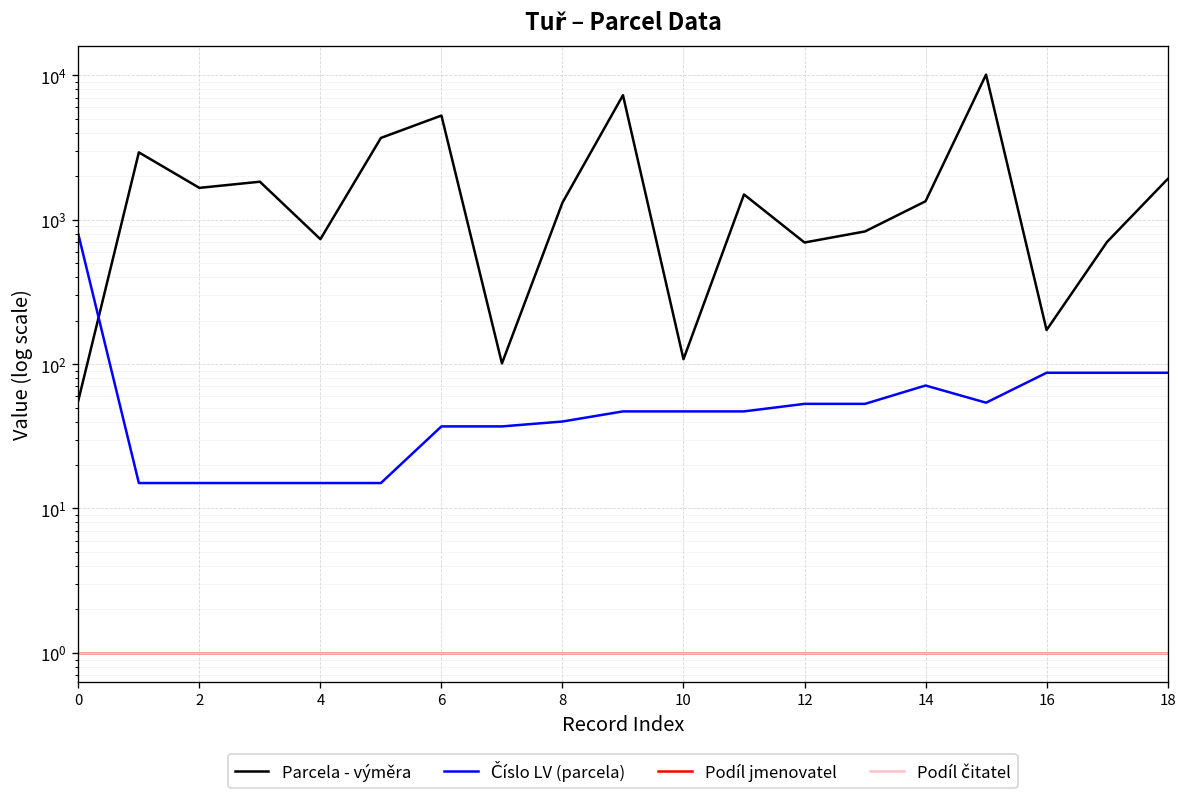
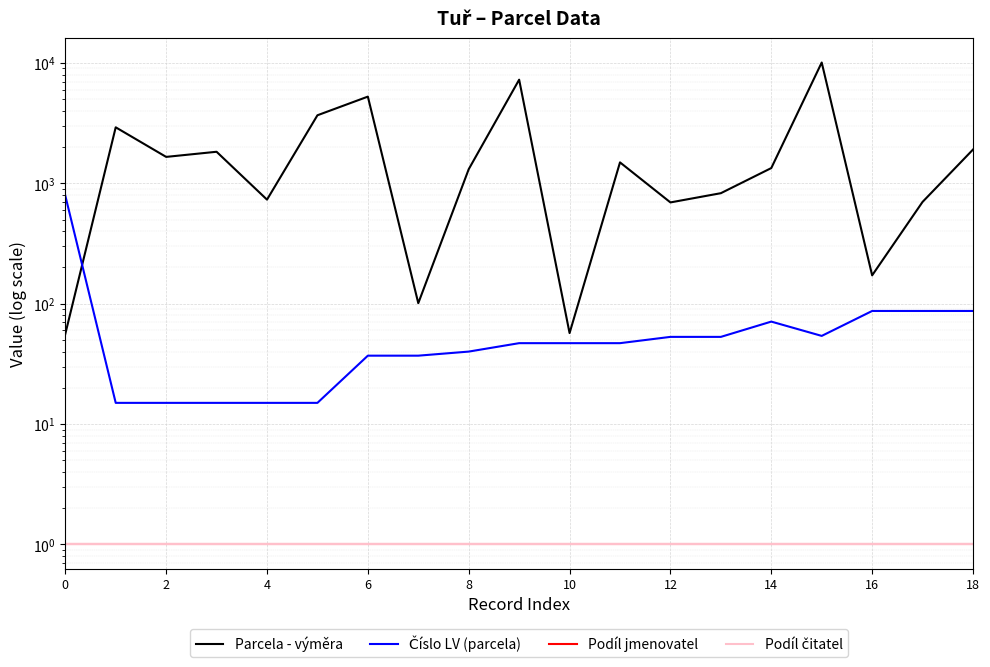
Parcela - výměra, 10: 110 -> 60
